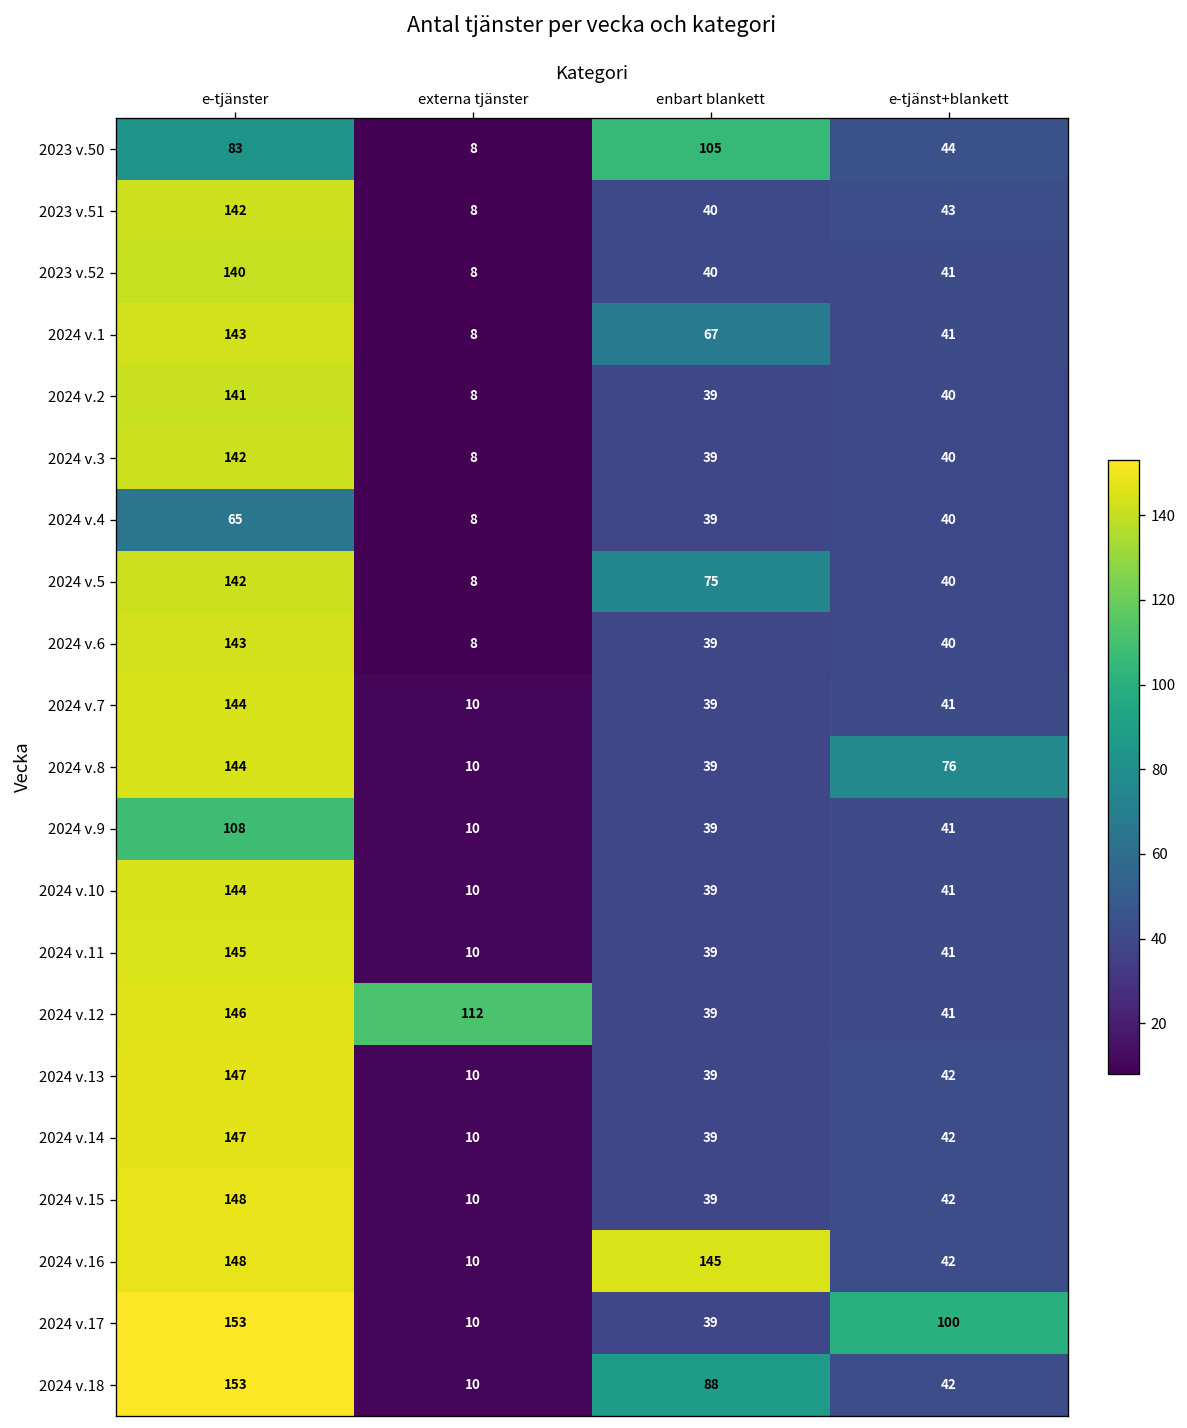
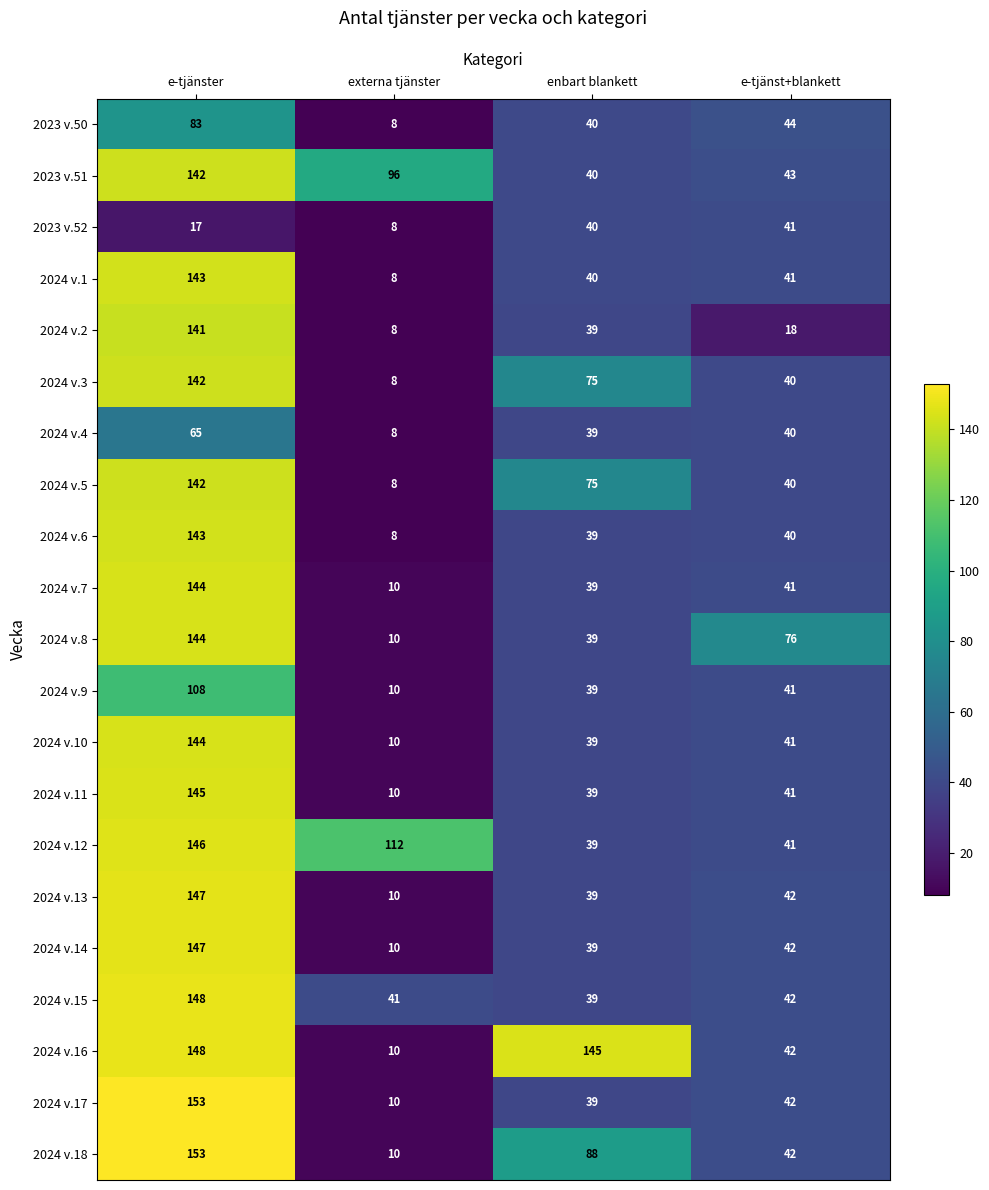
2023 v.50, enbart blankett: 105 -> 40
2023 v.51, externa tjänster: 8 -> 96
2023 v.52, e-tjänster: 140 -> 17
2024 v.1, enbart blankett: 67 -> 40
2024 v.2, e-tjänst+blankett: 40 -> 18
2024 v.3, enbart blankett: 39 -> 75
2024 v.15, externa tjänster: 10 -> 41
2024 v.17, e-tjänst+blankett: 100 -> 42
